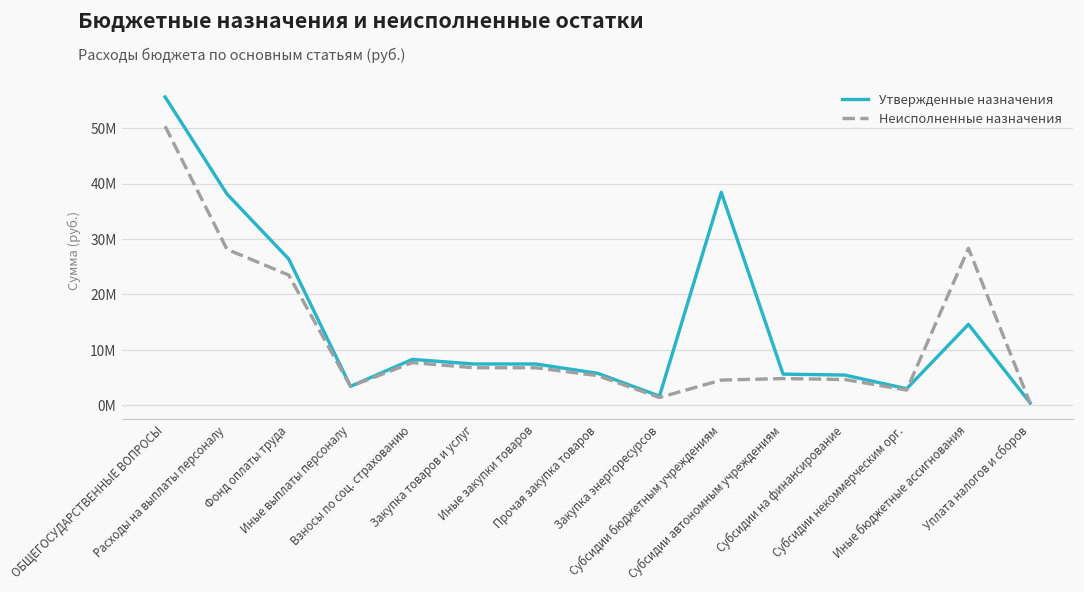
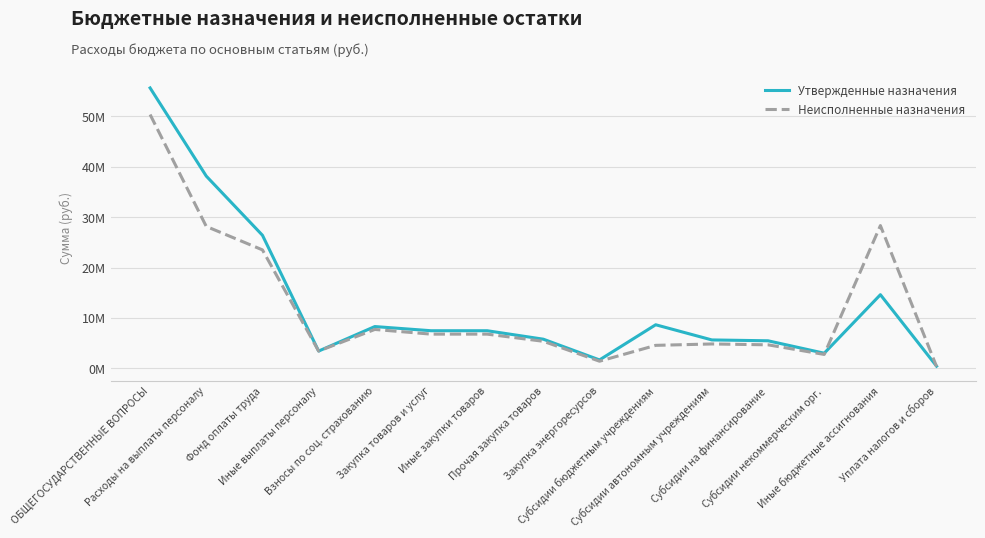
Утвержденные назначения, Субсидии бюджетным учреждениям: 38000000 -> 9000000
